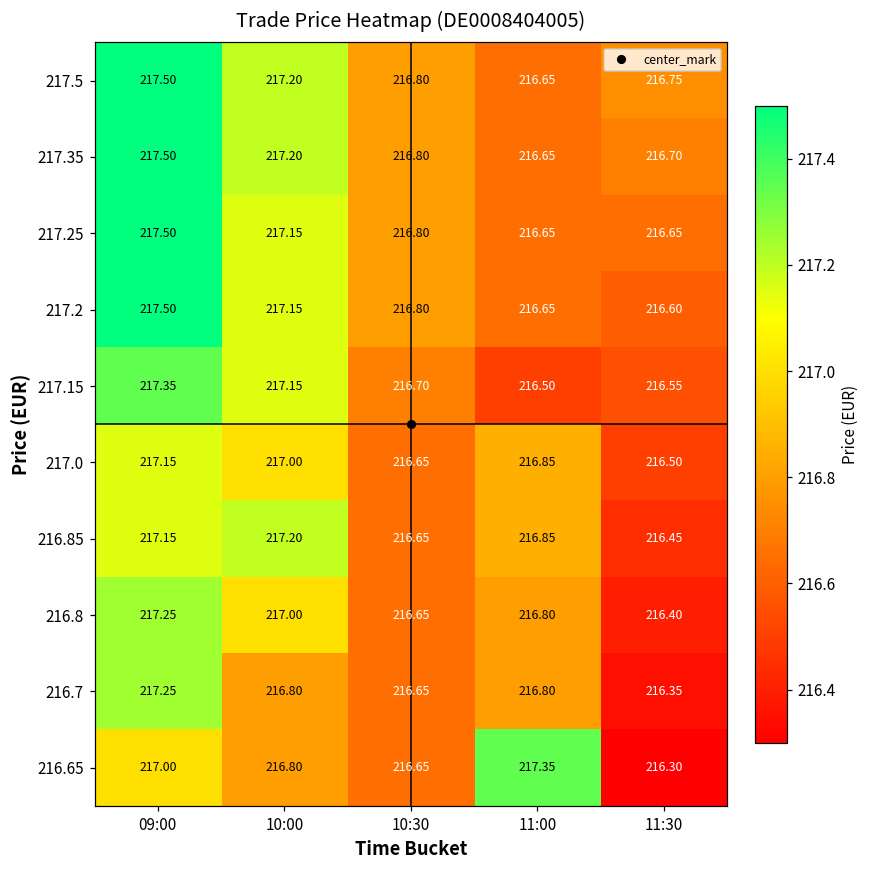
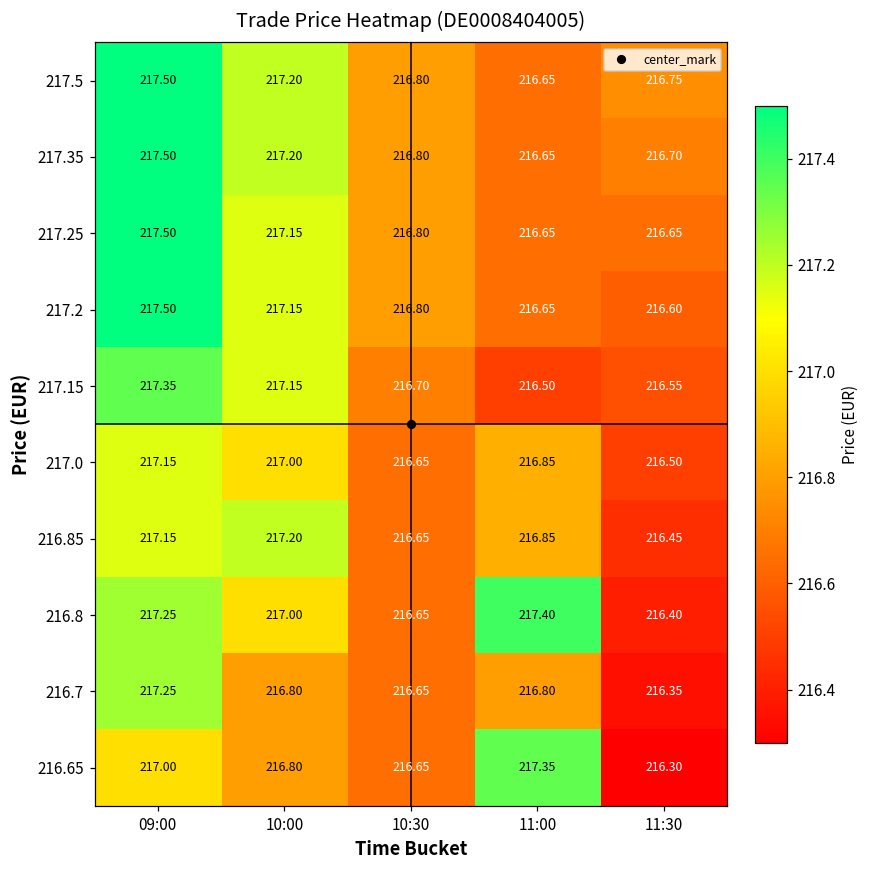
216.8, 11:00: 216.80 -> 217.40
